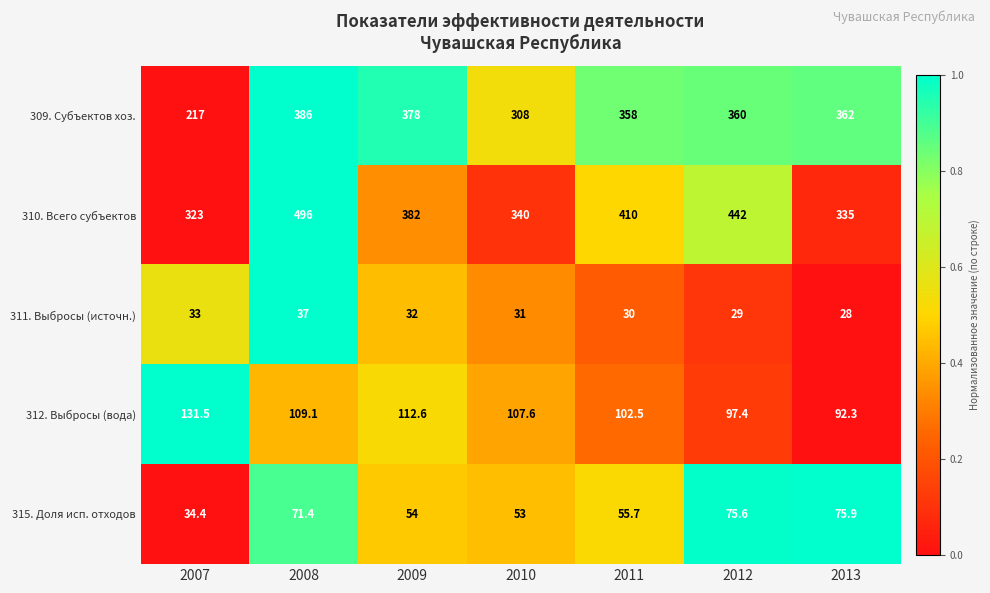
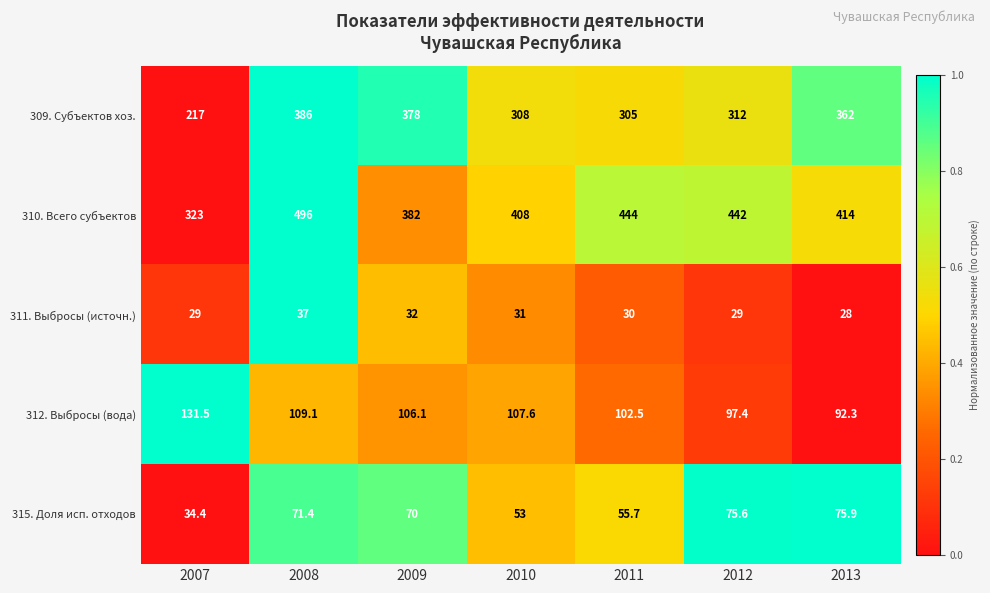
309. Субъектов хоз., 2011: 358 -> 305
309. Субъектов хоз., 2012: 360 -> 312
310. Всего субъектов, 2010: 340 -> 408
310. Всего субъектов, 2011: 410 -> 444
310. Всего субъектов, 2013: 335 -> 414
311. Выбросы (источн.), 2007: 33 -> 29
312. Выбросы (вода), 2009: 112.6 -> 106.1
315. Доля исп. отходов, 2009: 54 -> 70
